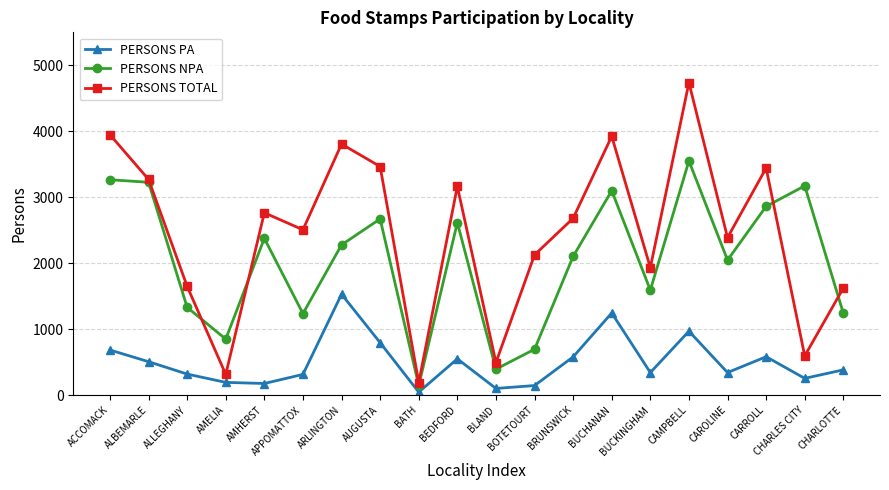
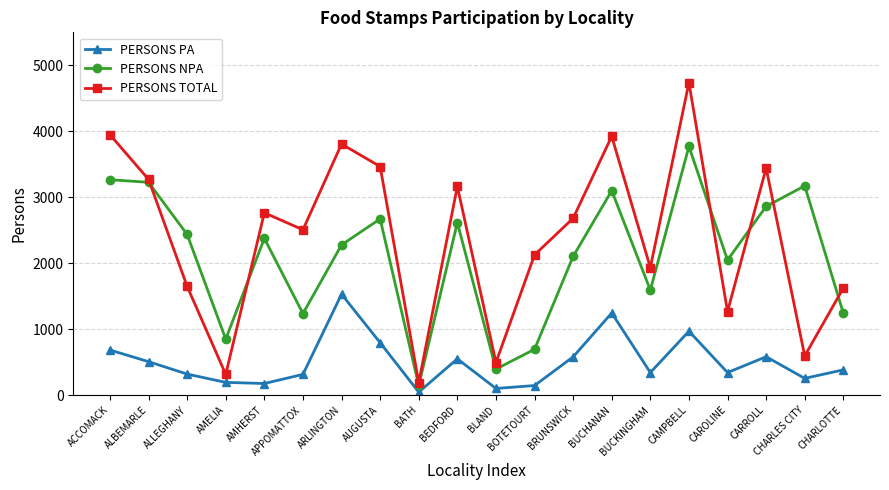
PERSONS NPA, ALLEGHANY: 1300 -> 2400
PERSONS NPA, CAMPBELL: 3600 -> 3800
PERSONS TOTAL, CAROLINE: 2400 -> 1300
